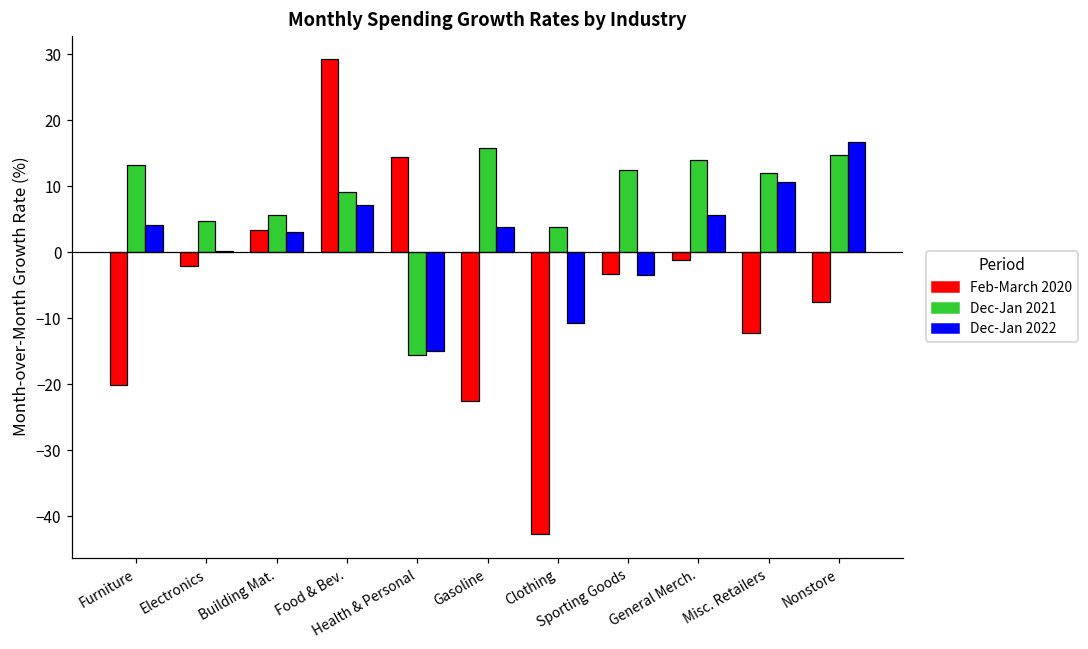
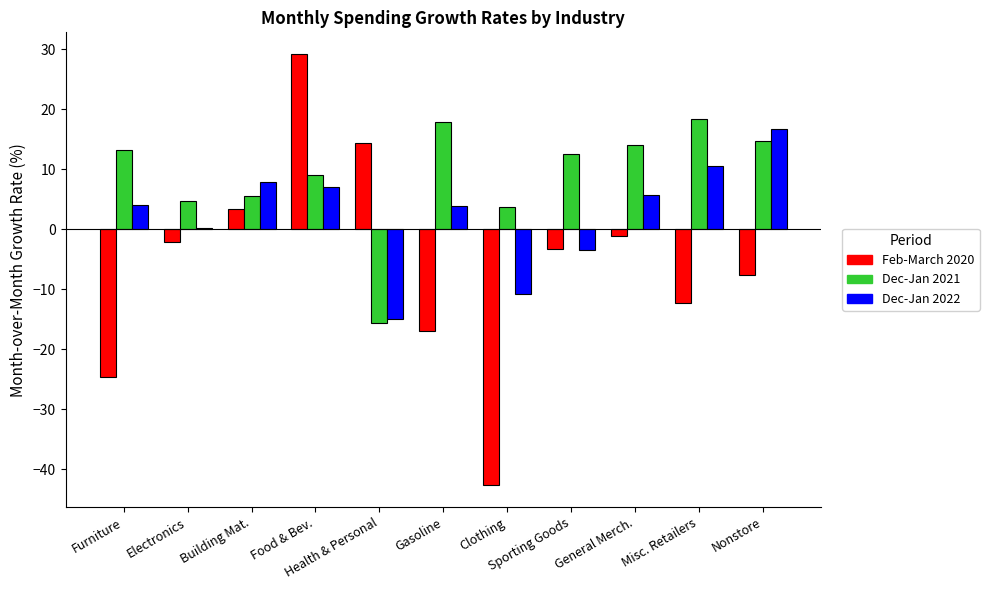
Feb-March 2020, Furniture: -20 -> -25
Dec-Jan 2022, Building Mat.: 3 -> 8
Feb-March 2020, Gasoline: -23 -> -17
Dec-Jan 2021, Gasoline: 16 -> 18
Dec-Jan 2021, Misc. Retailers: 12 -> 18
